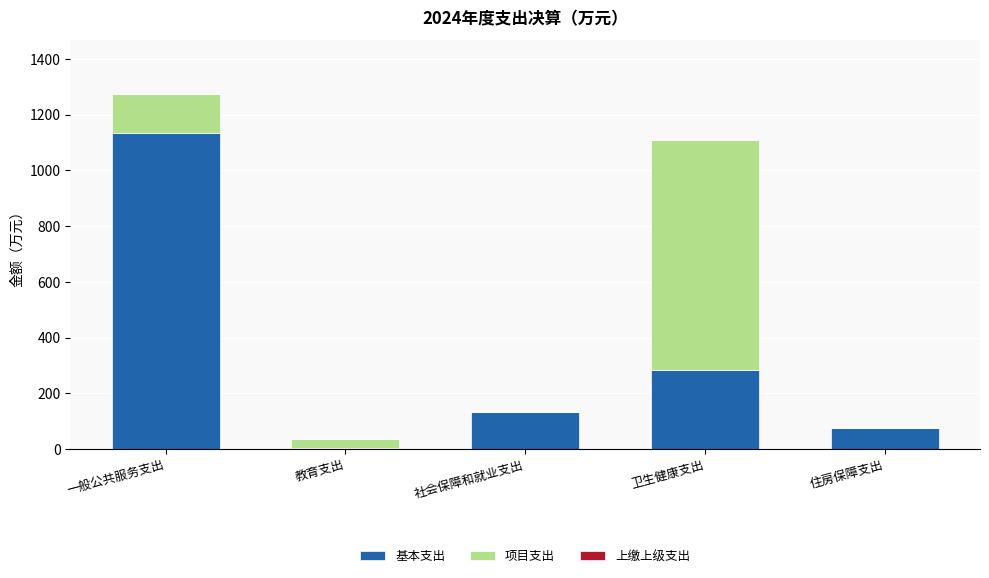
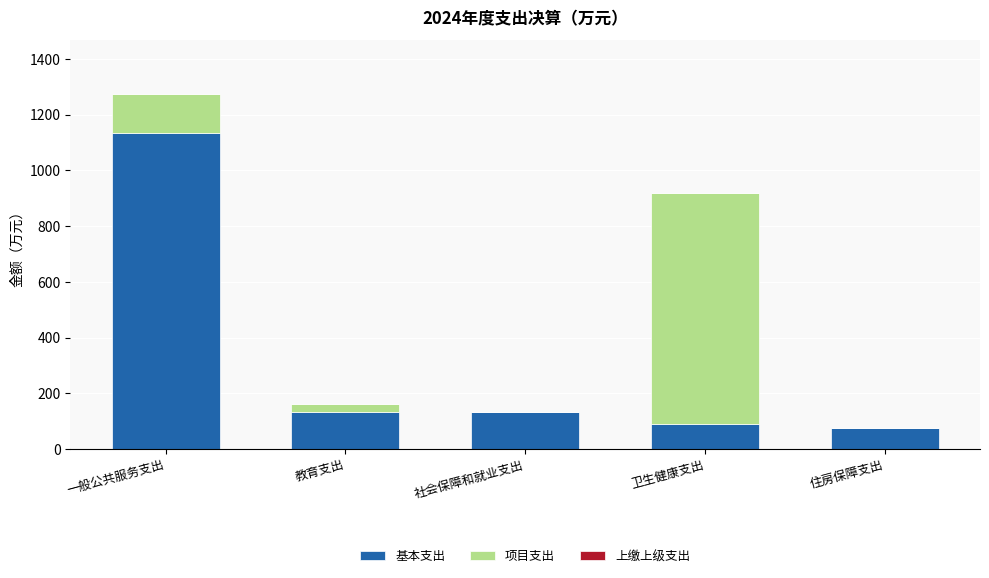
基本支出, 教育支出: 0 -> 130
基本支出, 卫生健康支出: 280 -> 90
